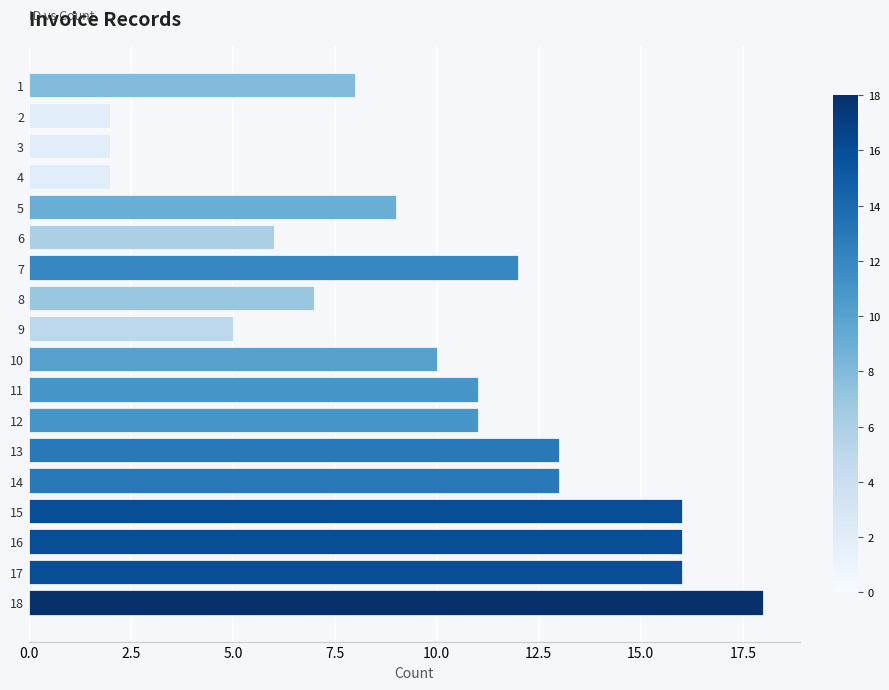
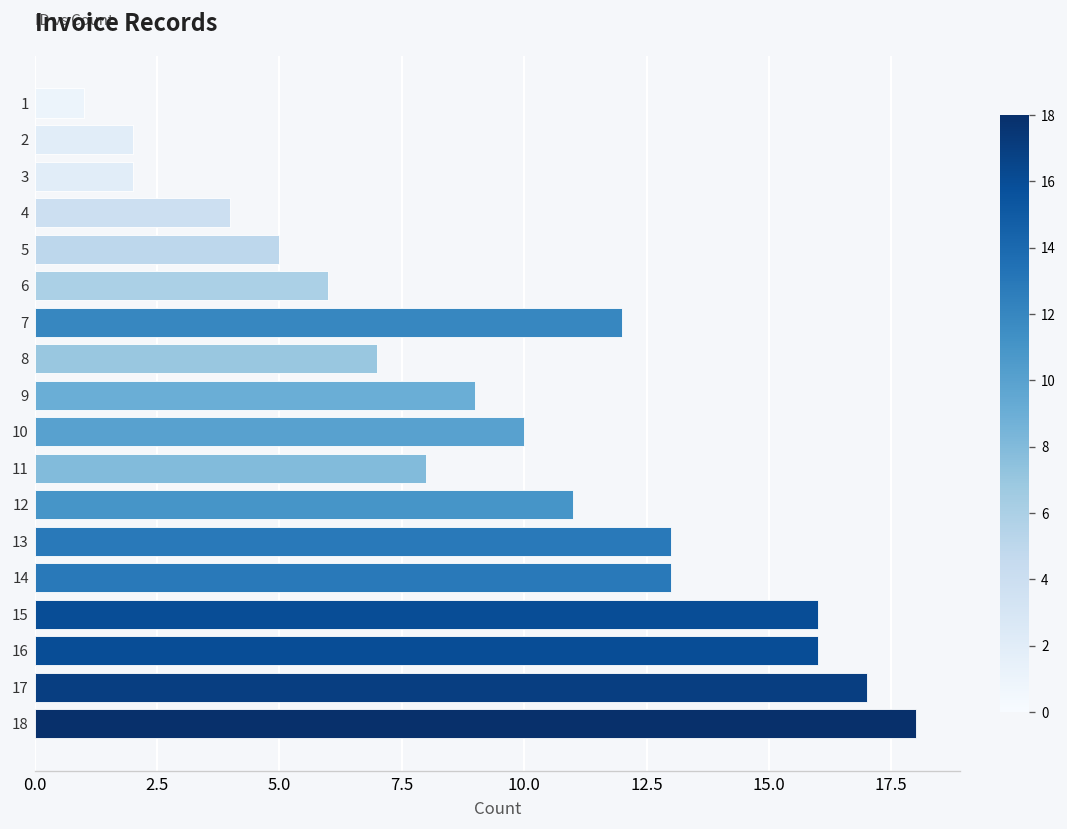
1: 8 -> 1
4: 2 -> 4
5: 9 -> 5
9: 5 -> 9
11: 11 -> 8
17: 16 -> 17
